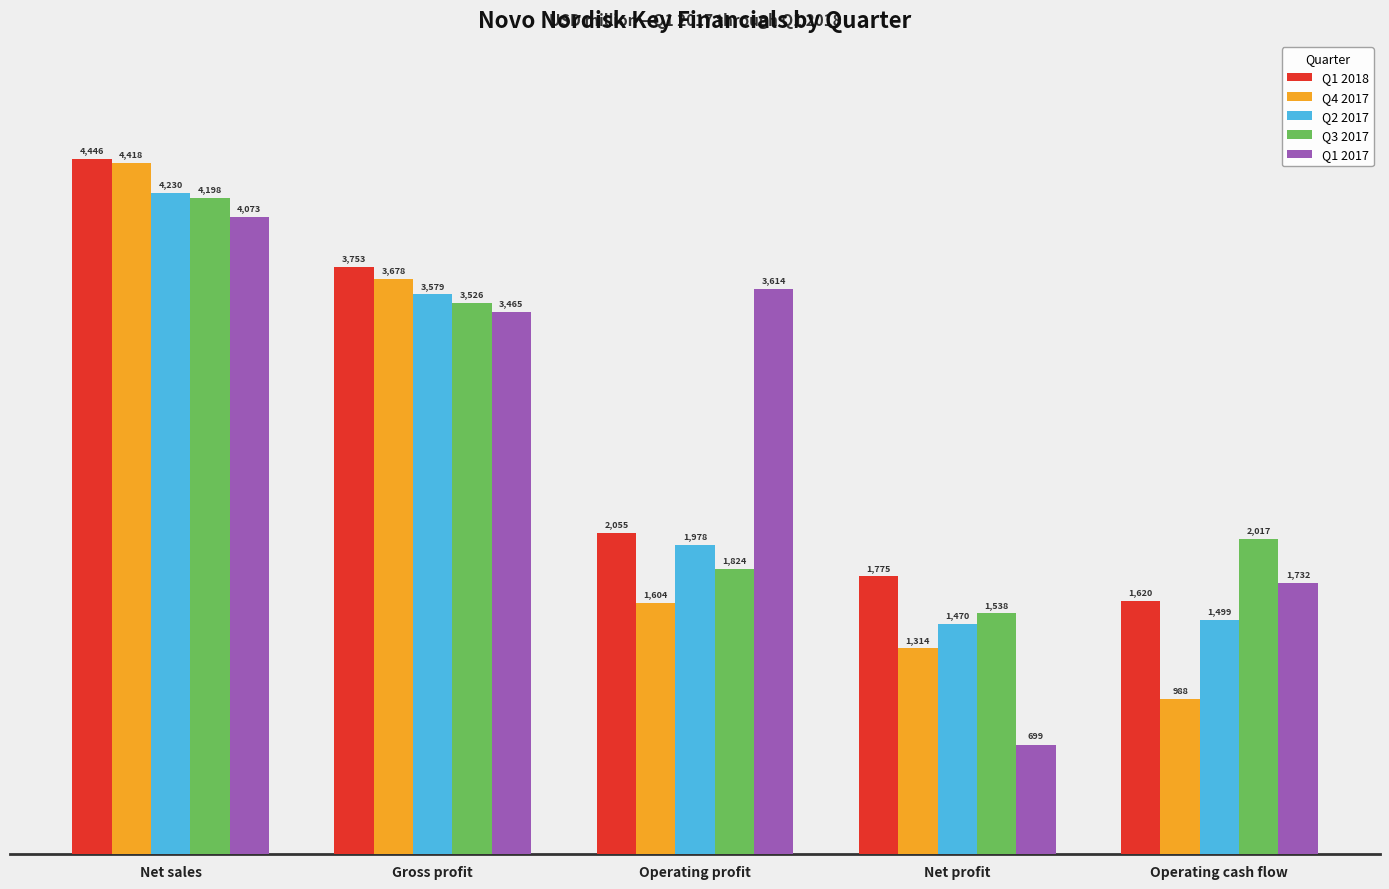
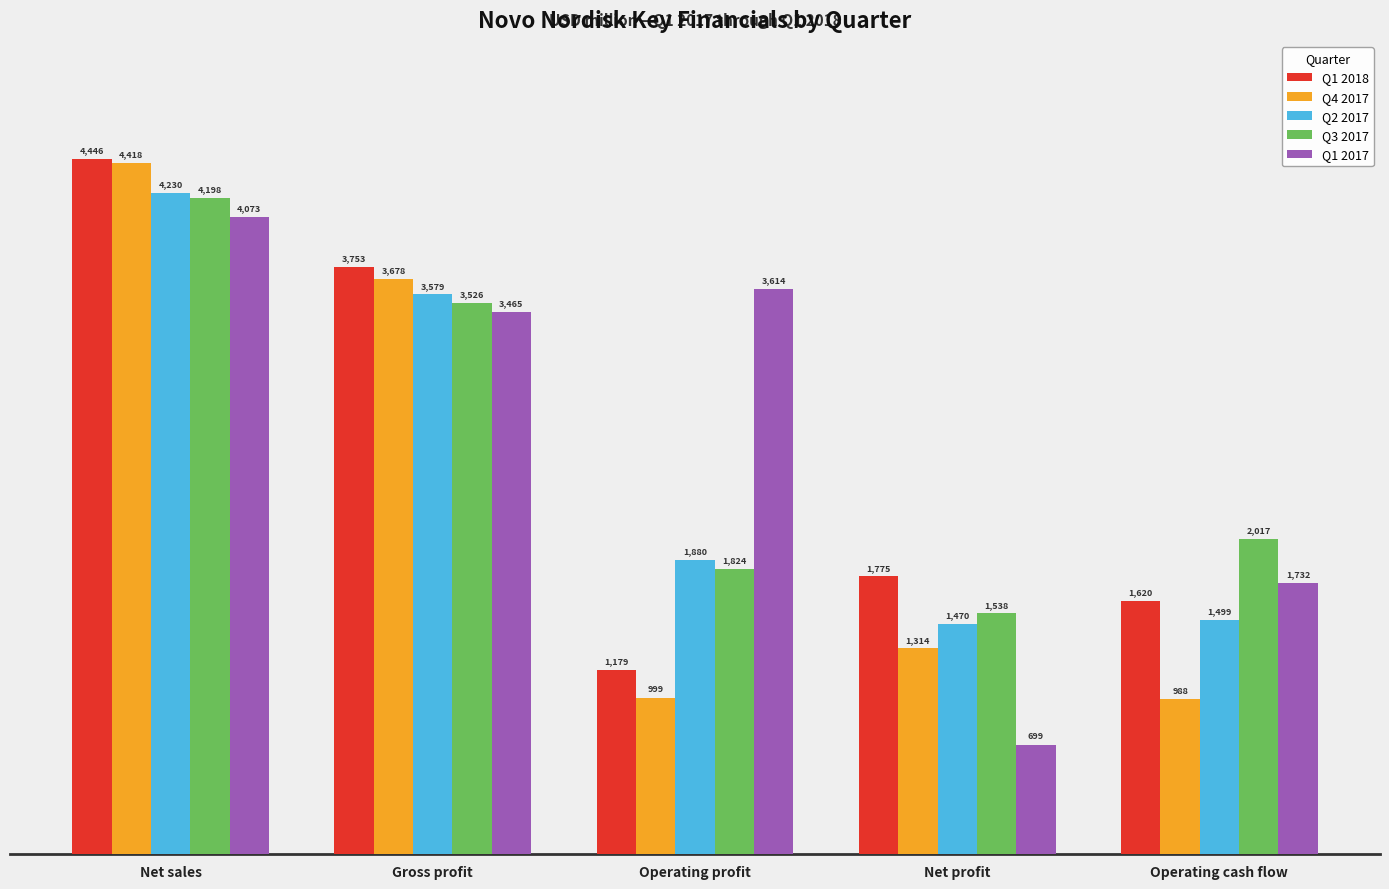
Q1 2018, Operating profit: 2,055 -> 1,179
Q4 2017, Operating profit: 1,604 -> 999
Q2 2017, Operating profit: 1,978 -> 1,880
